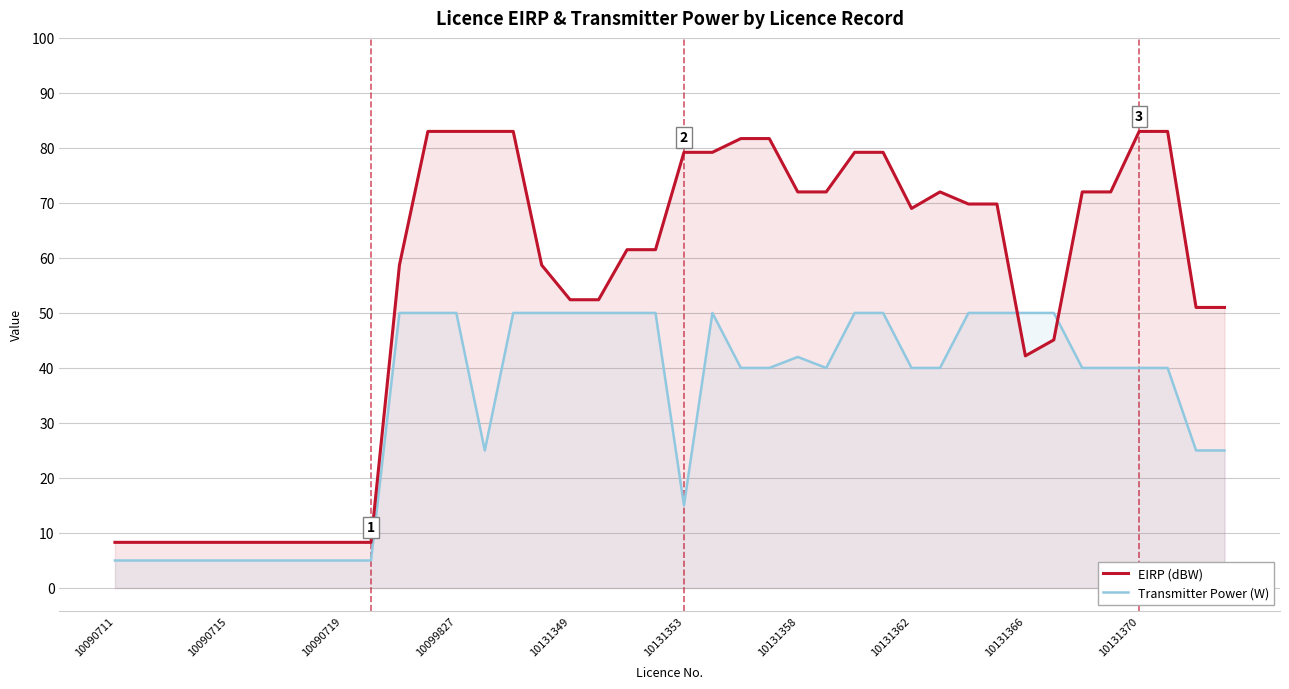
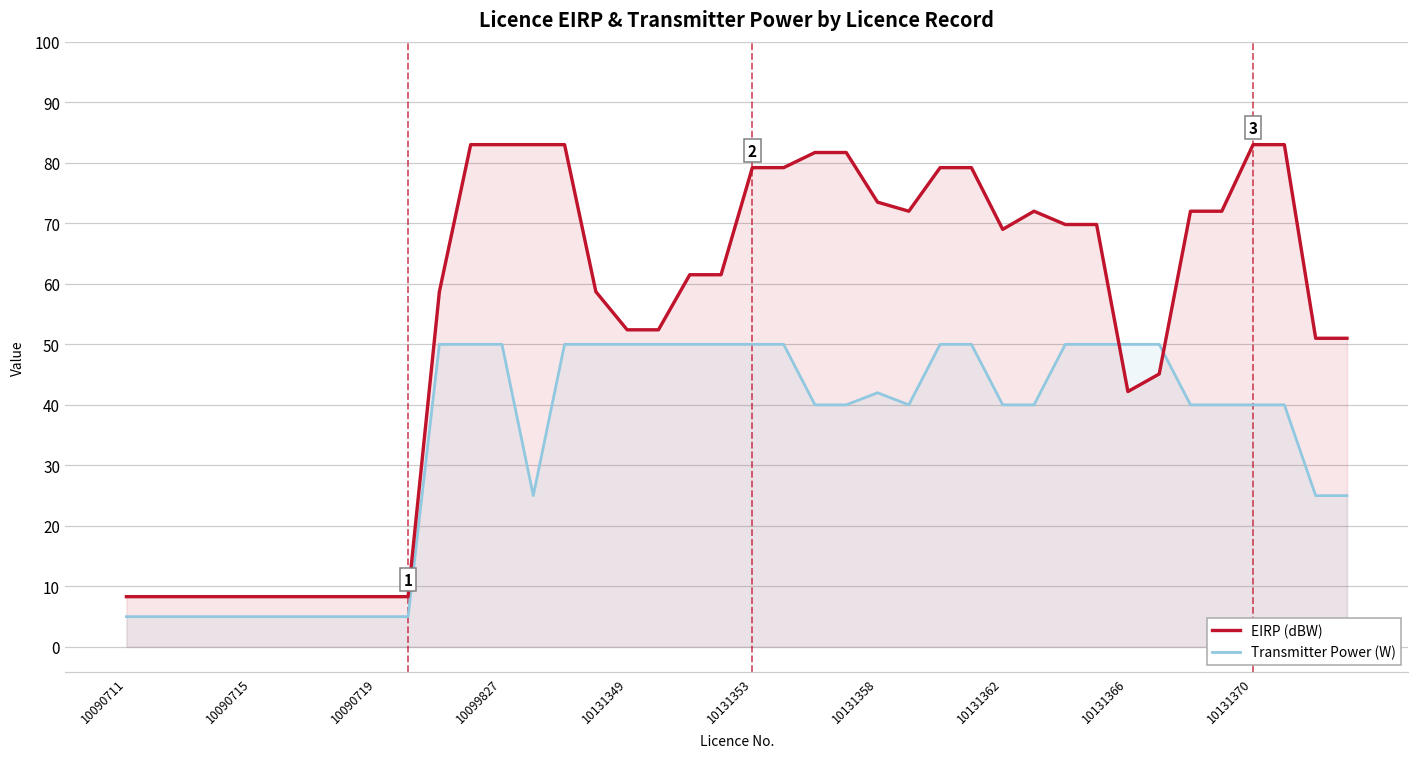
Transmitter Power (W), 10131353: 15 -> 50
EIRP (dBW), 10131358: 72 -> 74
